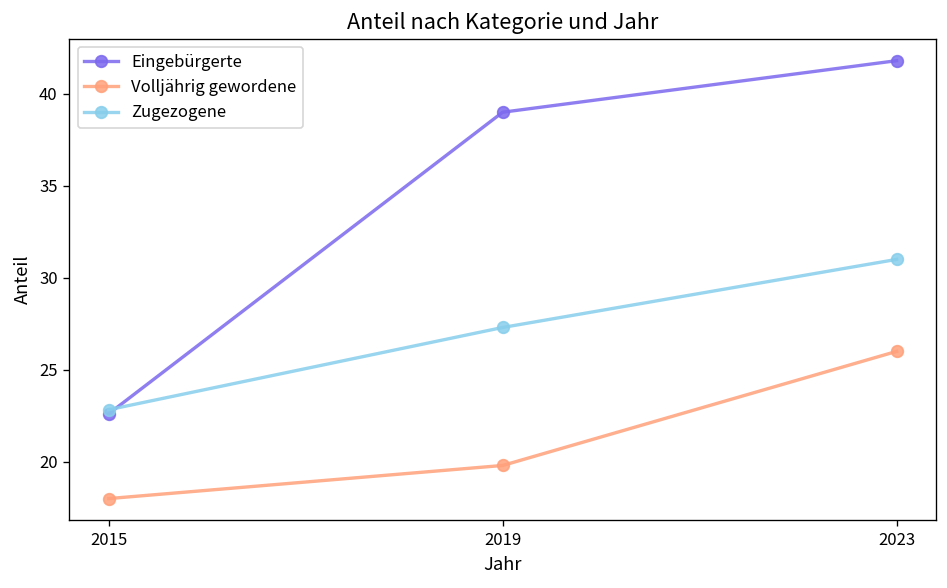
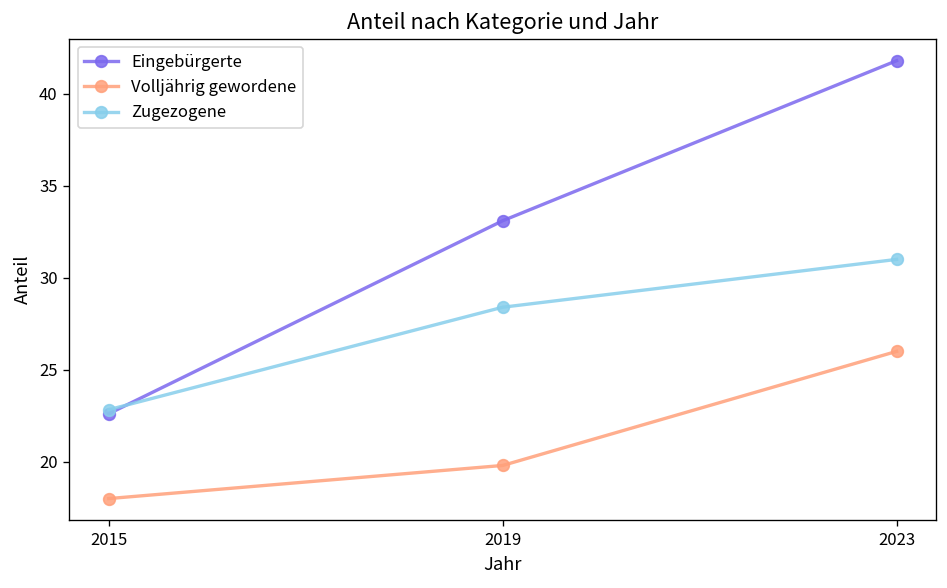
Eingebürgerte, 2019: 39.0 -> 33.1
Zugezogene, 2019: 27.3 -> 28.4
